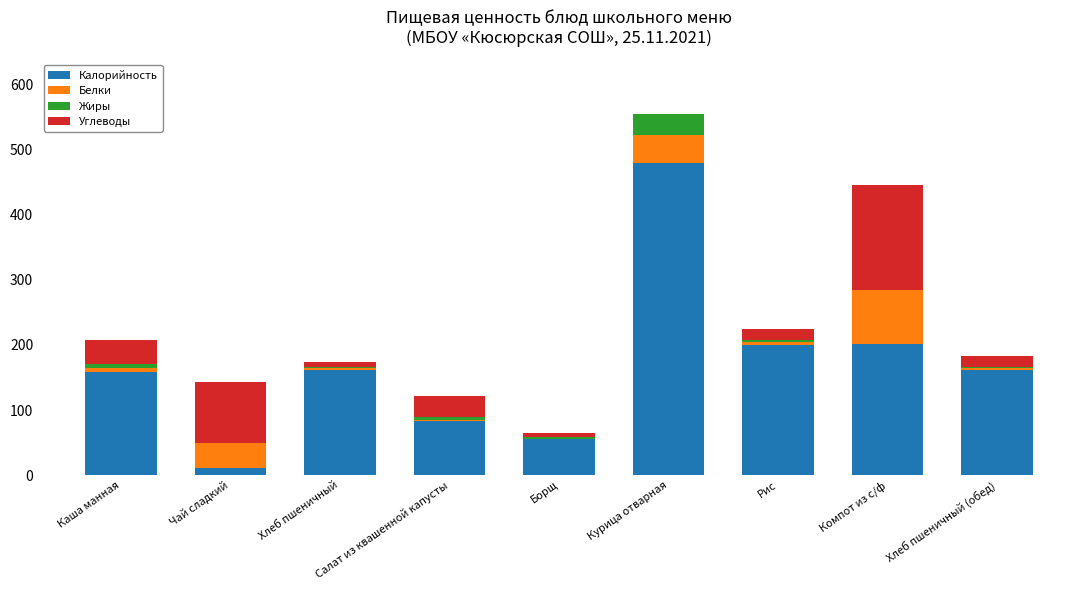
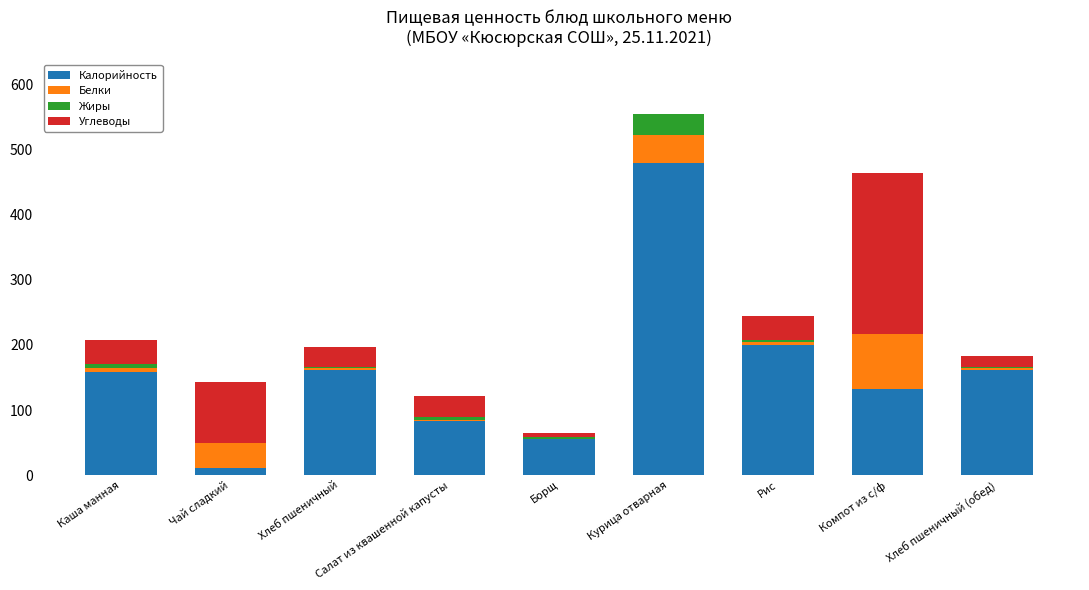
Углеводы, Хлеб пшеничный: 10 -> 30
Углеводы, Рис: 20 -> 40
Калорийность, Компот из с/ф: 200 -> 130
Углеводы, Компот из с/ф: 160 -> 250
